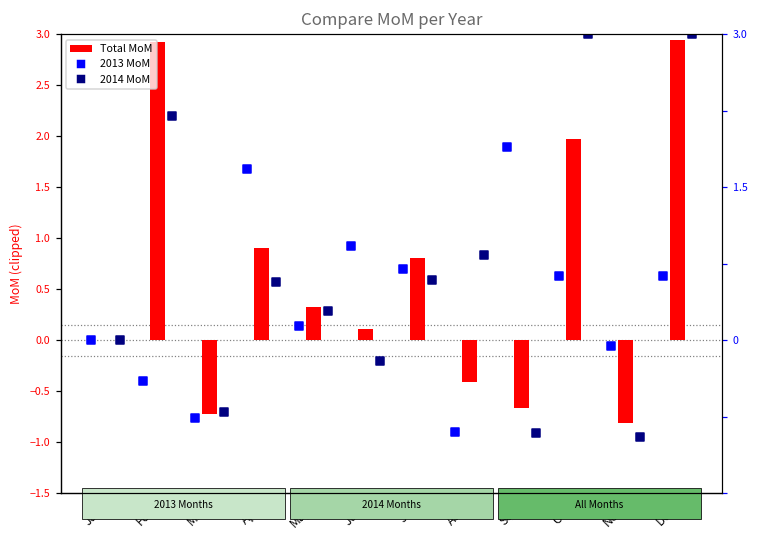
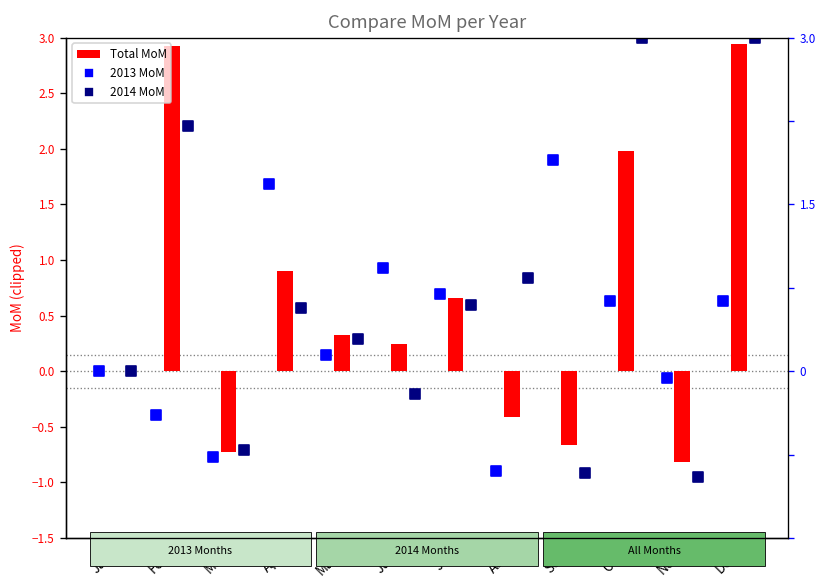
Total MoM, Jun: 0.1 -> 0.2
Total MoM, Jul: 0.8 -> 0.7
